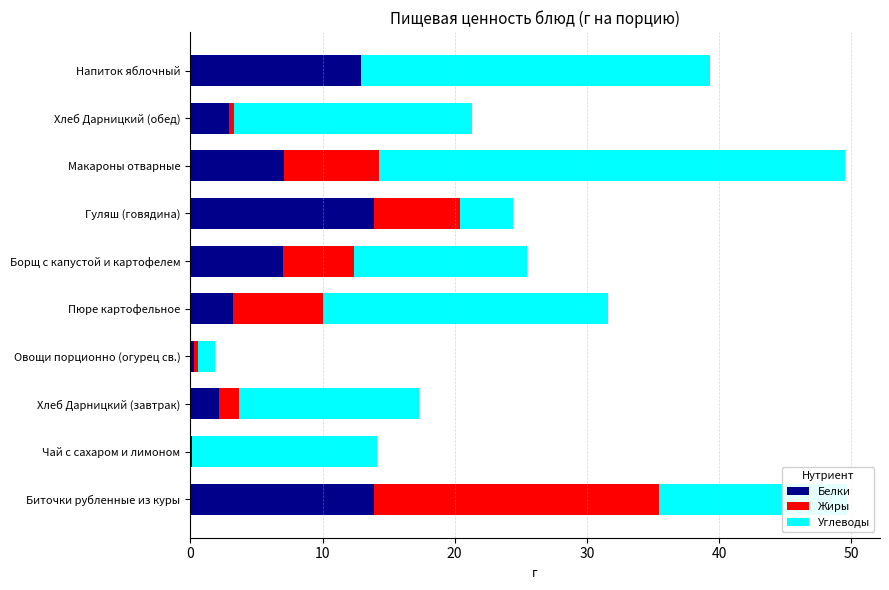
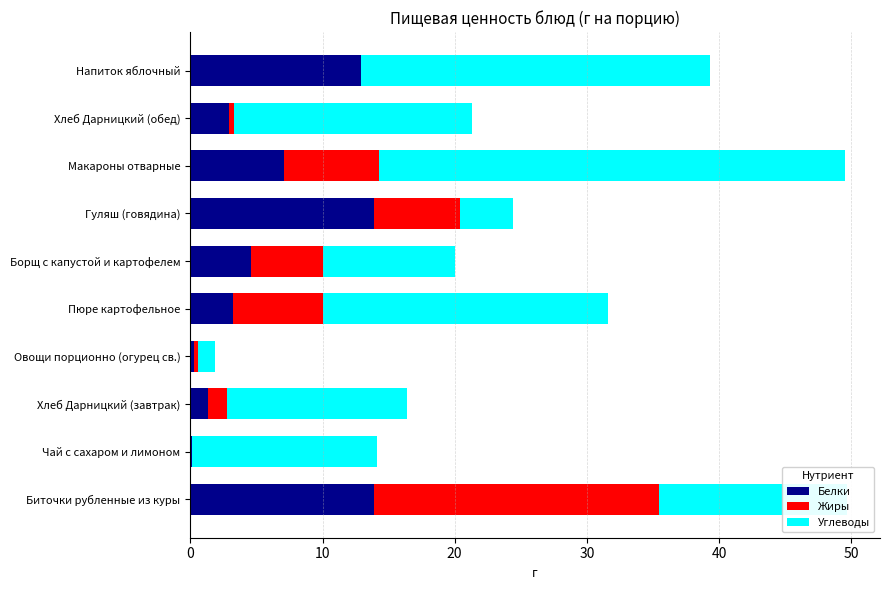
Белки, Борщ с капустой и картофелем: 7.0 -> 4.6
Углеводы, Борщ с капустой и картофелем: 13.1 -> 10.0
Белки, Хлеб Дарницкий (завтрак): 2.2 -> 1.3
